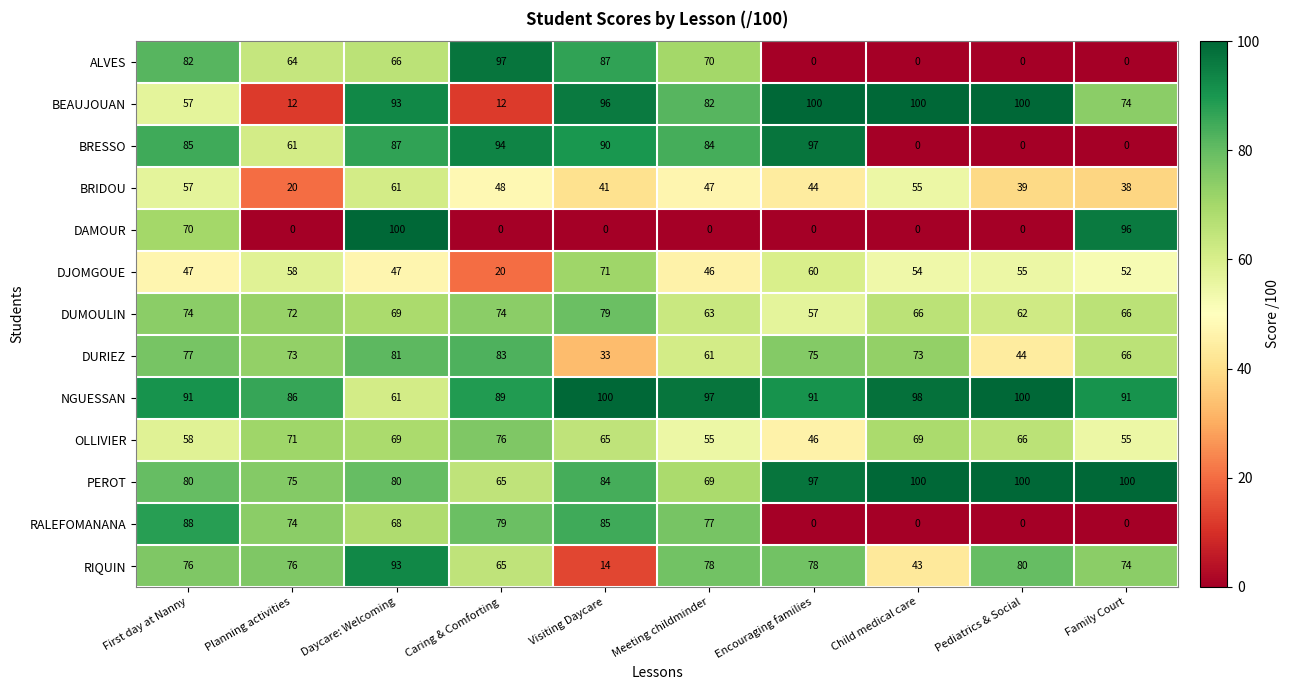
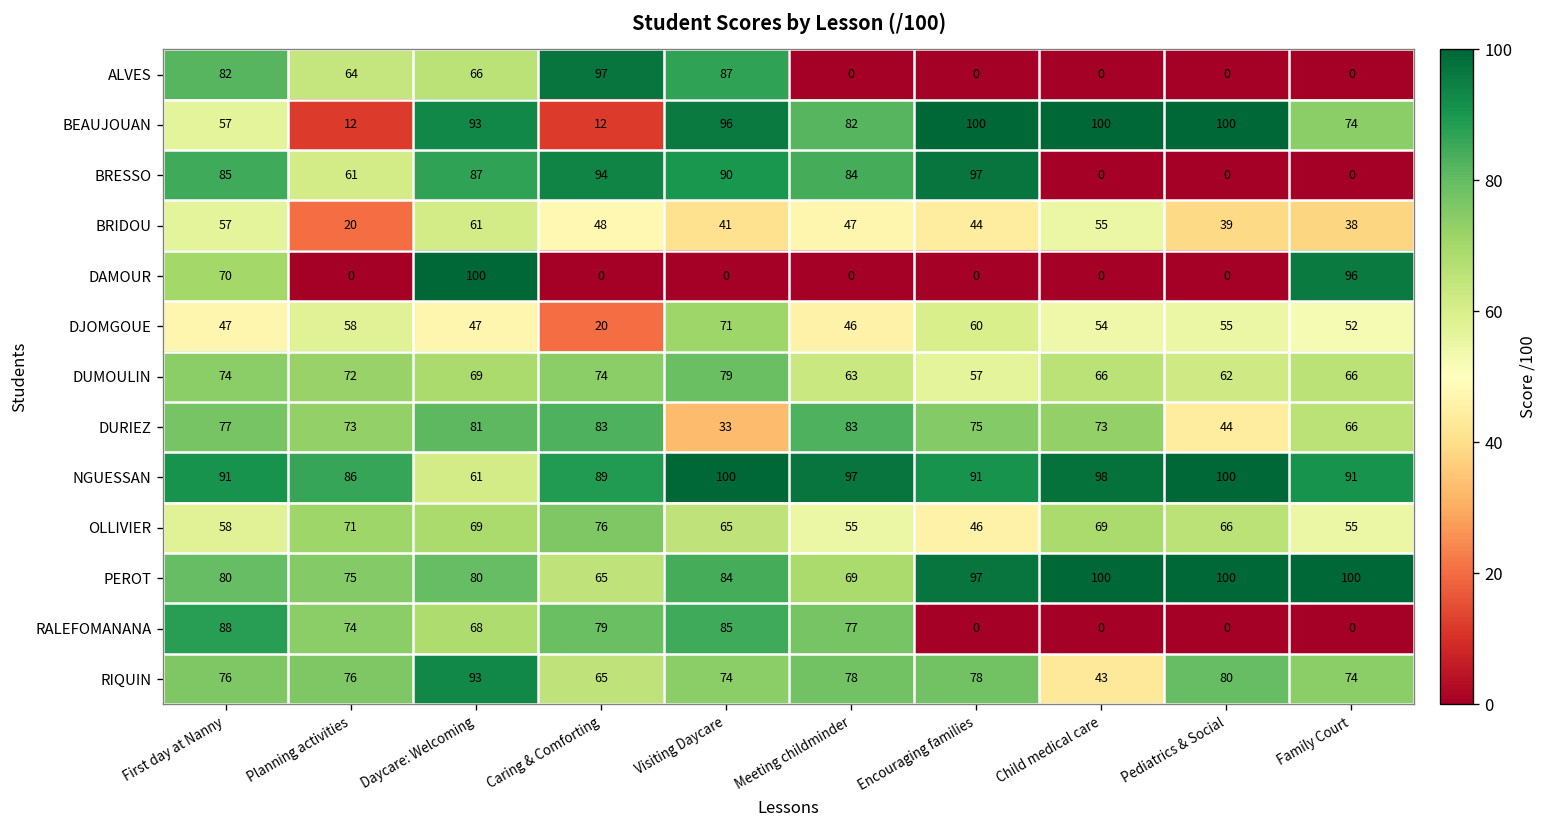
ALVES, Meeting childminder: 70 -> 0
DURIEZ, Meeting childminder: 61 -> 83
RIQUIN, Visiting Daycare: 14 -> 74
